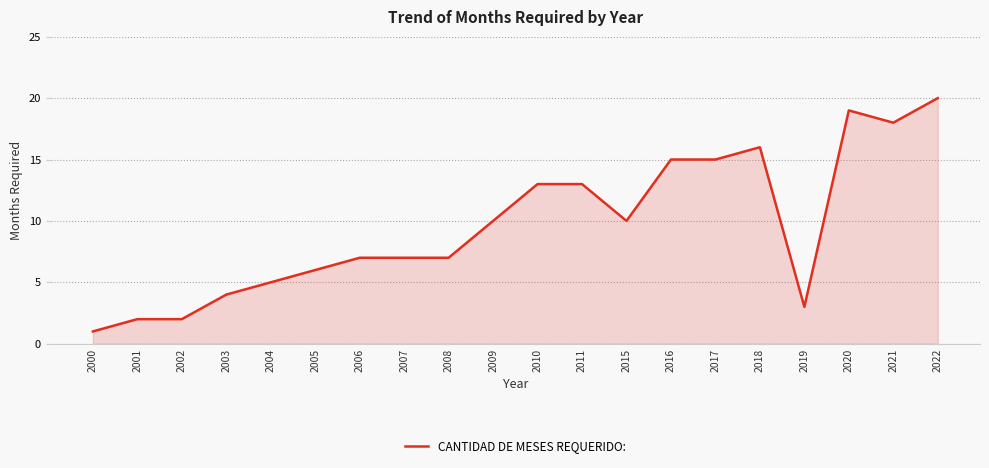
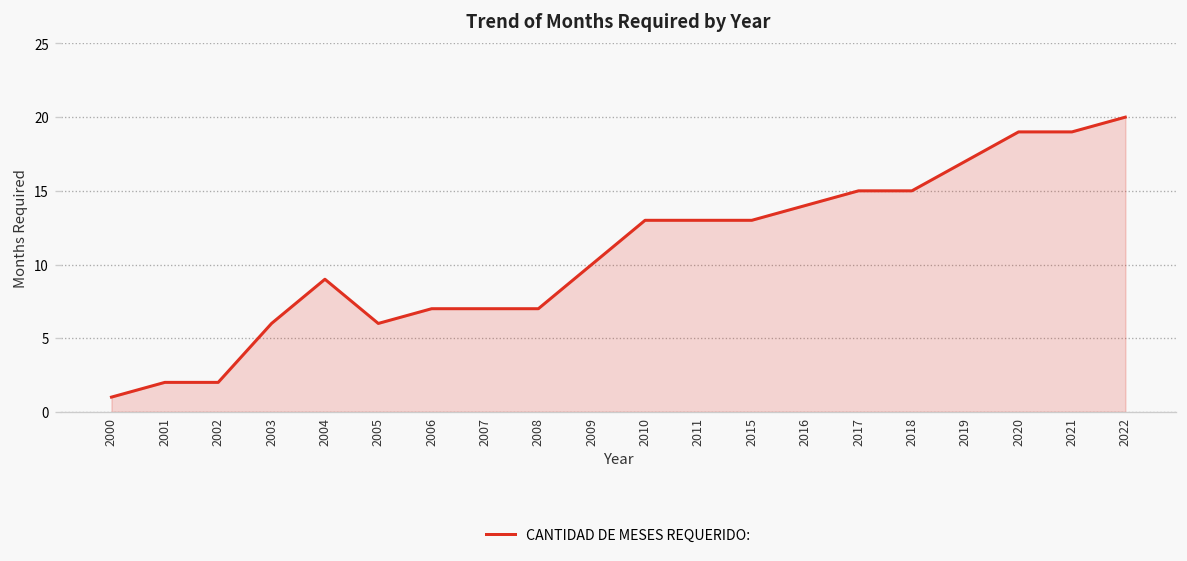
2003: 4 -> 6
2004: 5 -> 9
2015: 10 -> 13
2016: 15 -> 14
2018: 16 -> 15
2019: 3 -> 17
2021: 18 -> 19
